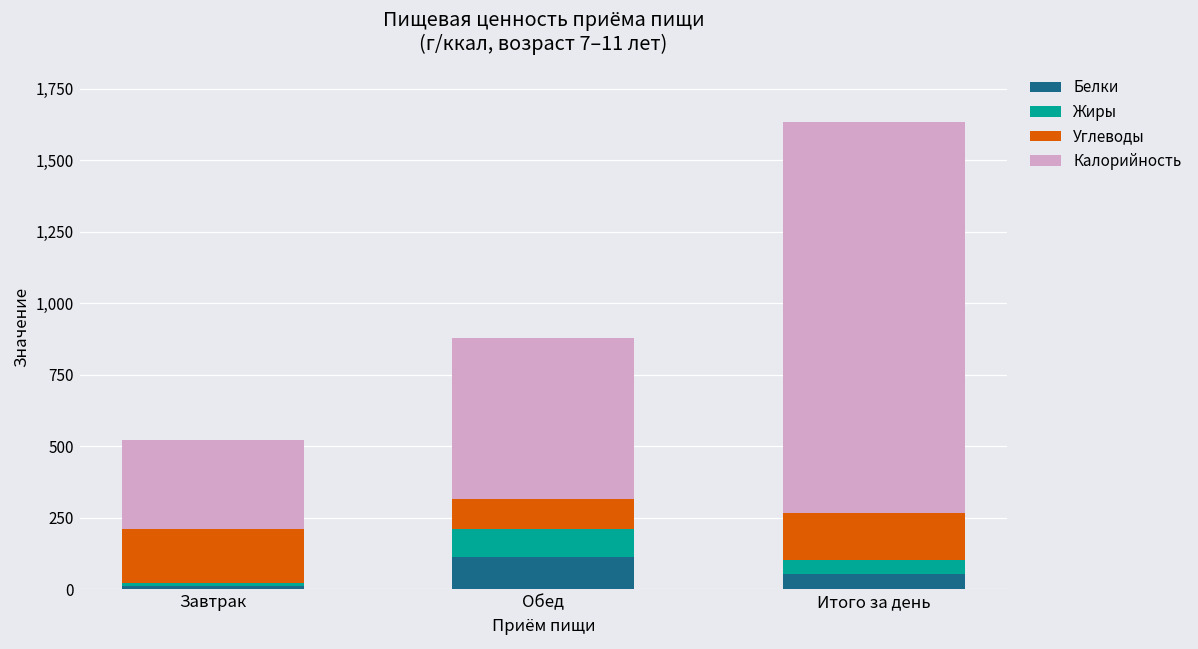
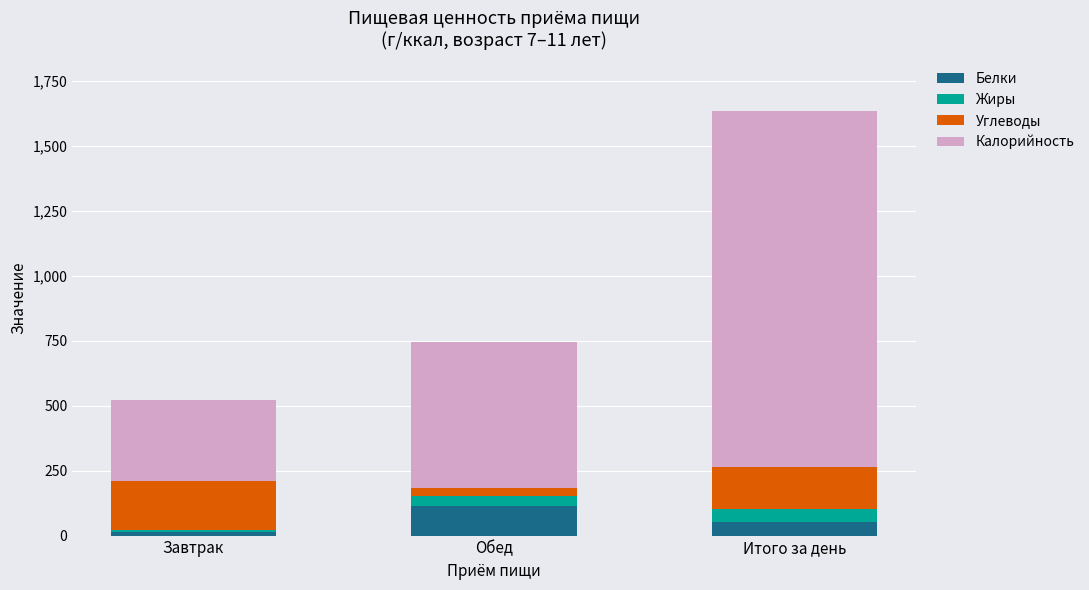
Жиры, Обед: 100 -> 40
Углеводы, Обед: 100 -> 30
